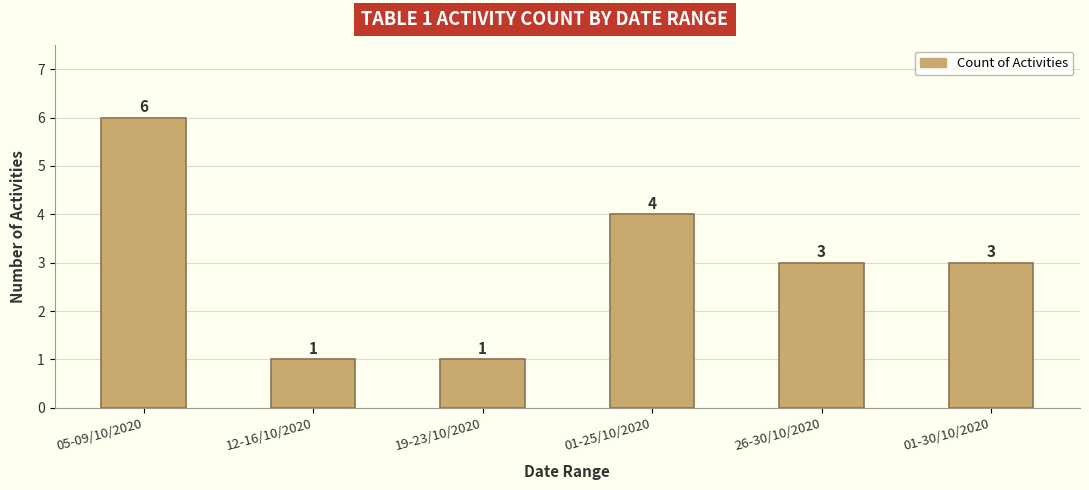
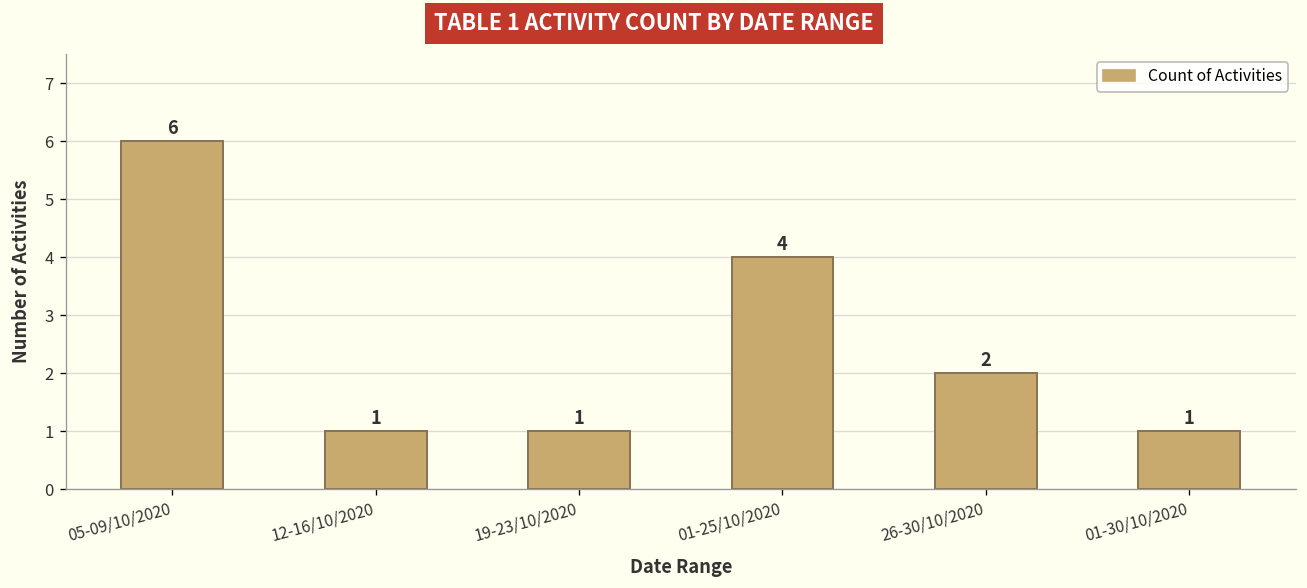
26-30/10/2020: 3 -> 2
01-30/10/2020: 3 -> 1
